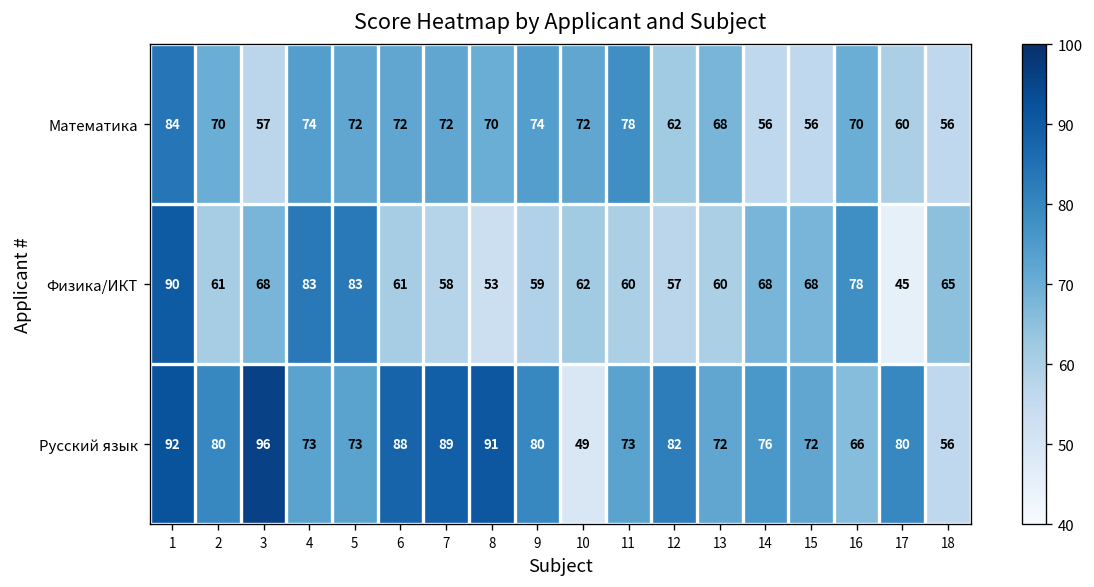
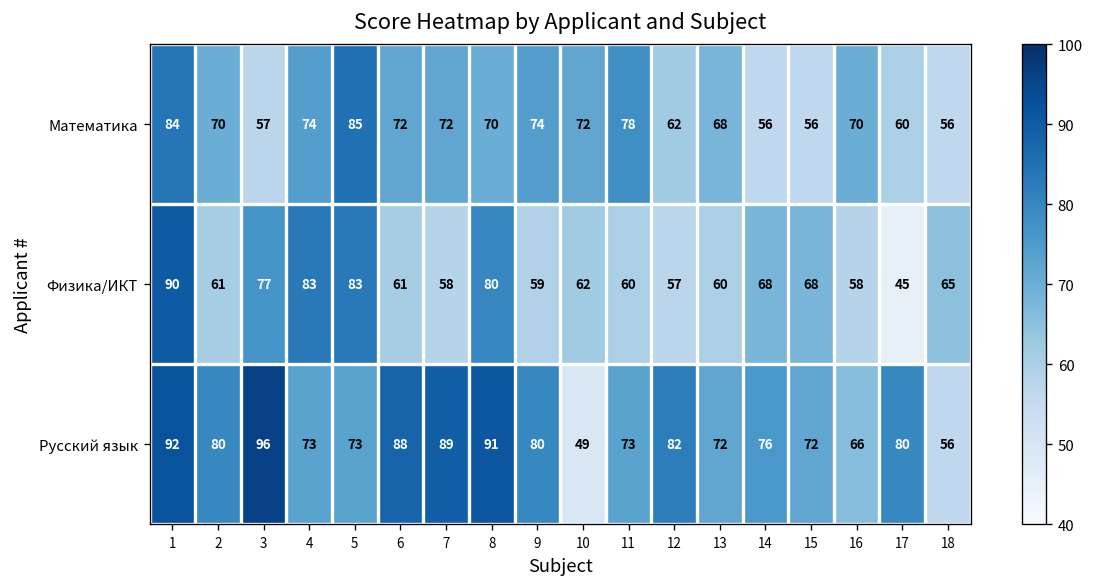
Математика, 5: 72 -> 85
Физика/ИКТ, 3: 68 -> 77
Физика/ИКТ, 8: 53 -> 80
Физика/ИКТ, 16: 78 -> 58
